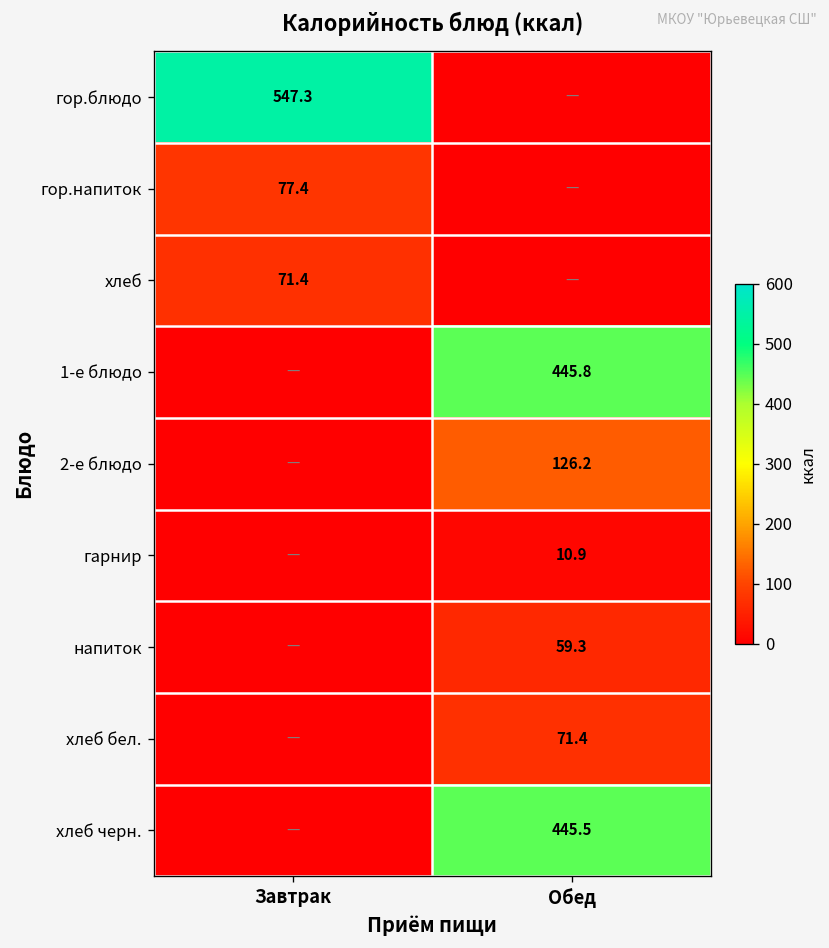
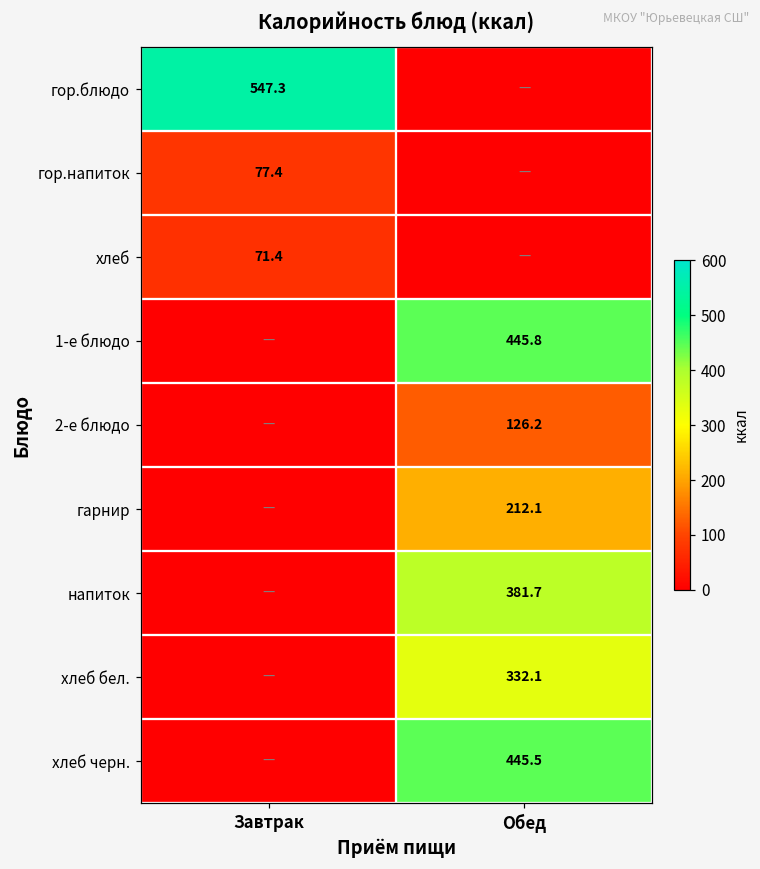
гарнир, Обед: 10.9 -> 212.1
напиток, Обед: 59.3 -> 381.7
хлеб бел., Обед: 71.4 -> 332.1
